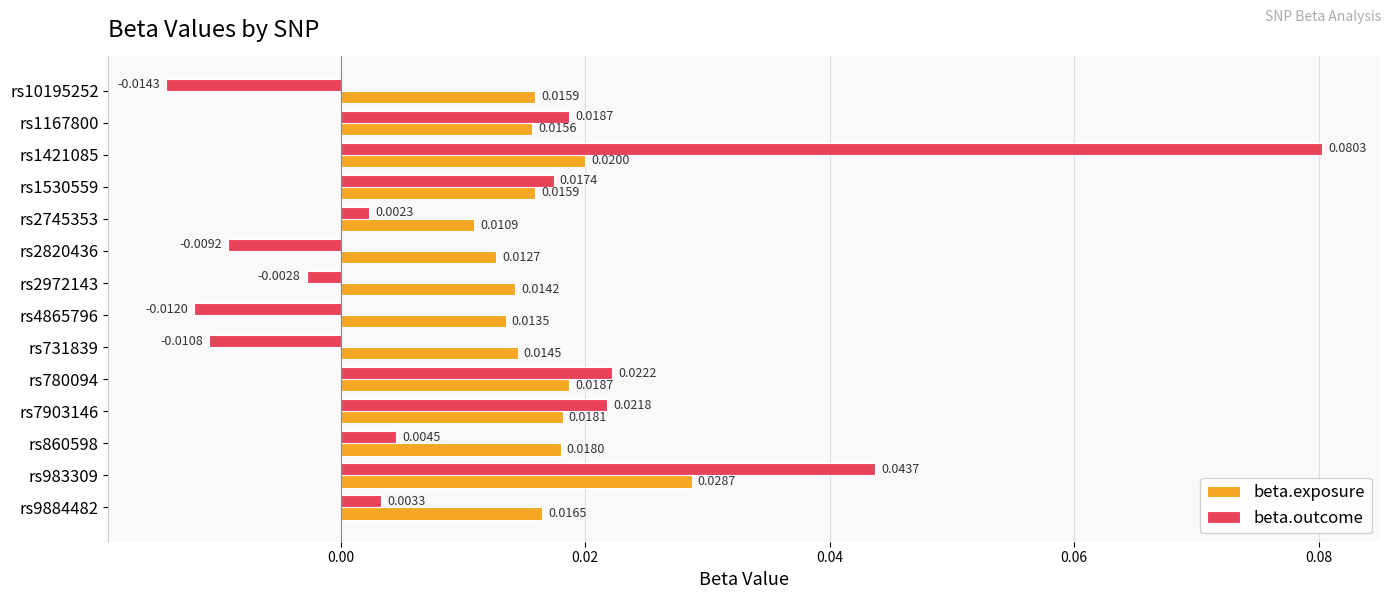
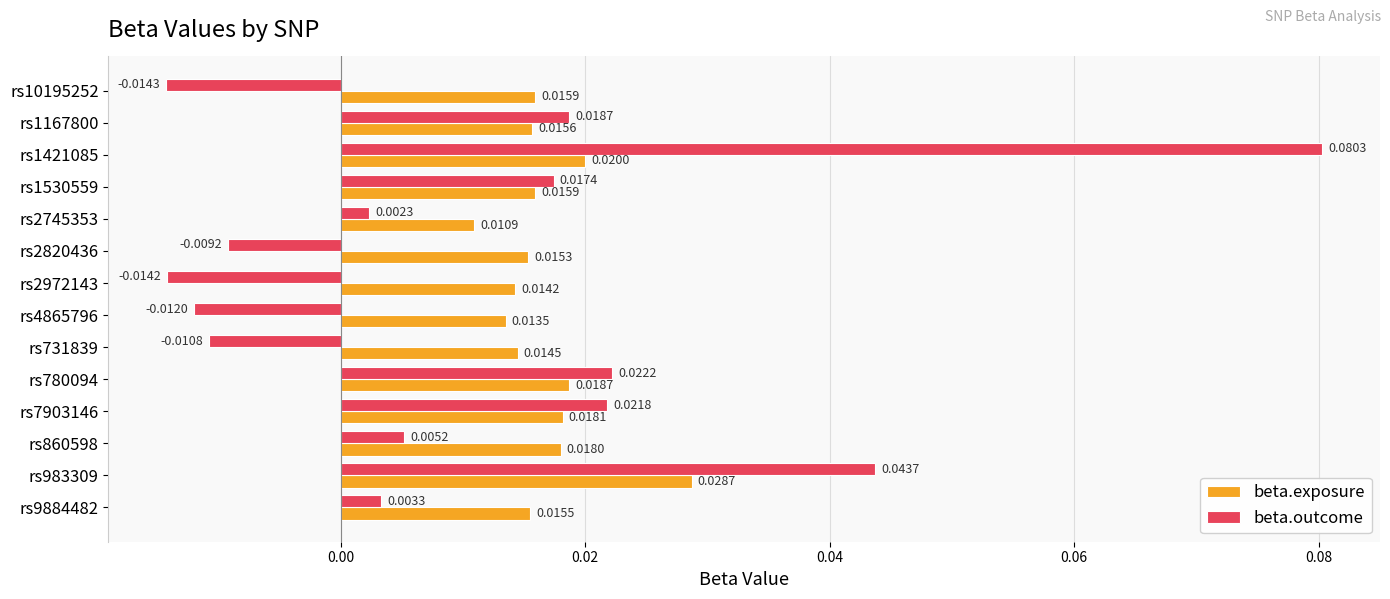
beta.exposure, rs2820436: 0.0127 -> 0.0153
beta.outcome, rs2972143: -0.0028 -> -0.0142
beta.outcome, rs860598: 0.0045 -> 0.0052
beta.exposure, rs9884482: 0.0165 -> 0.0155
